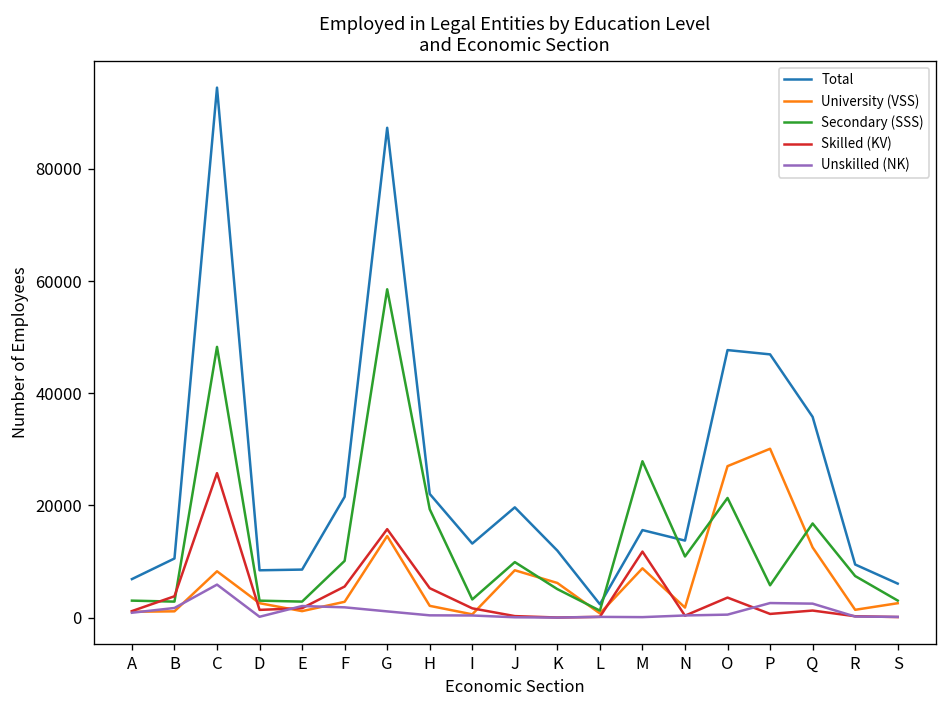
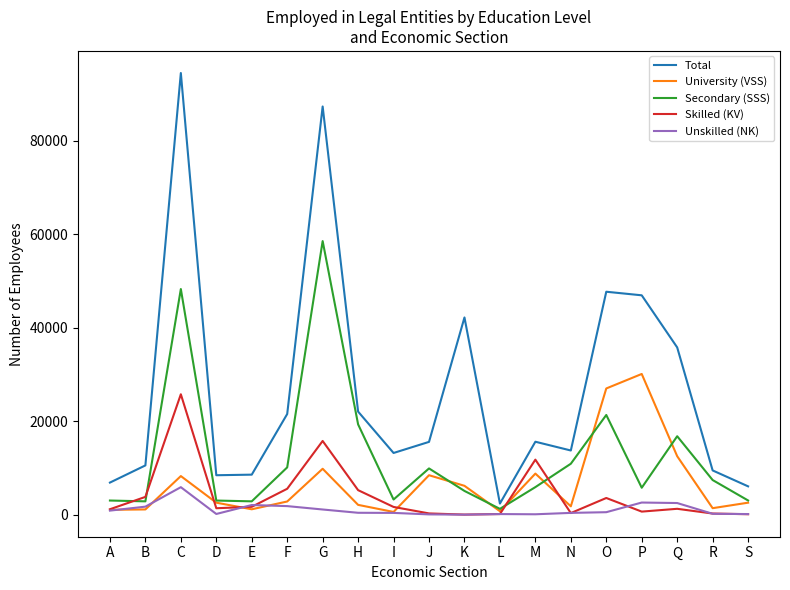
University (VSS), G: 15000 -> 10000
Total, J: 20000 -> 16000
Total, K: 12000 -> 42000
Secondary (SSS), M: 28000 -> 6000
